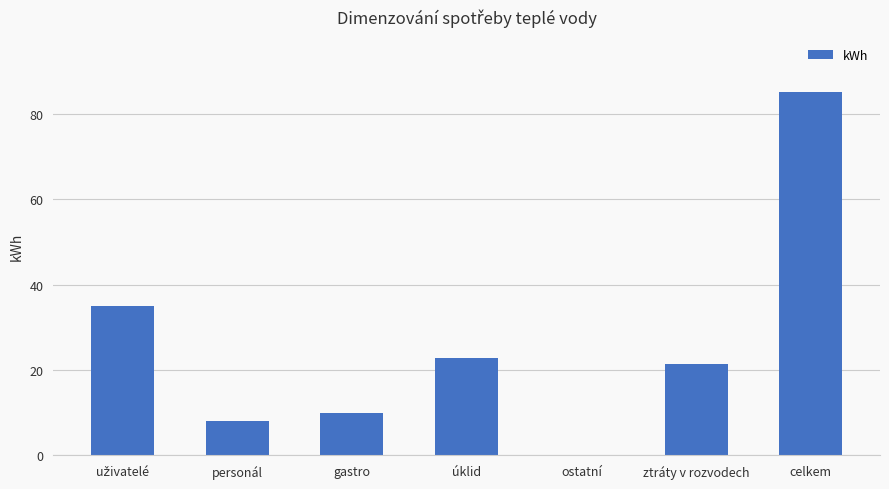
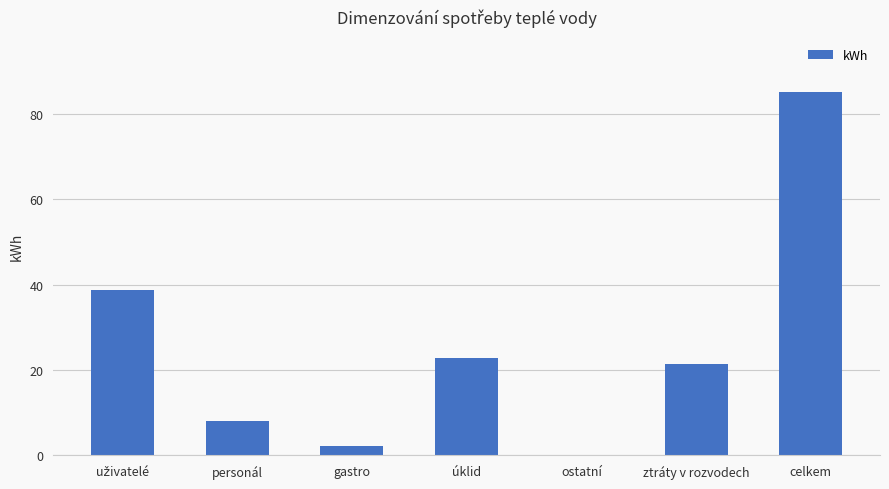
uživatelé: 35 -> 39
gastro: 10 -> 2
